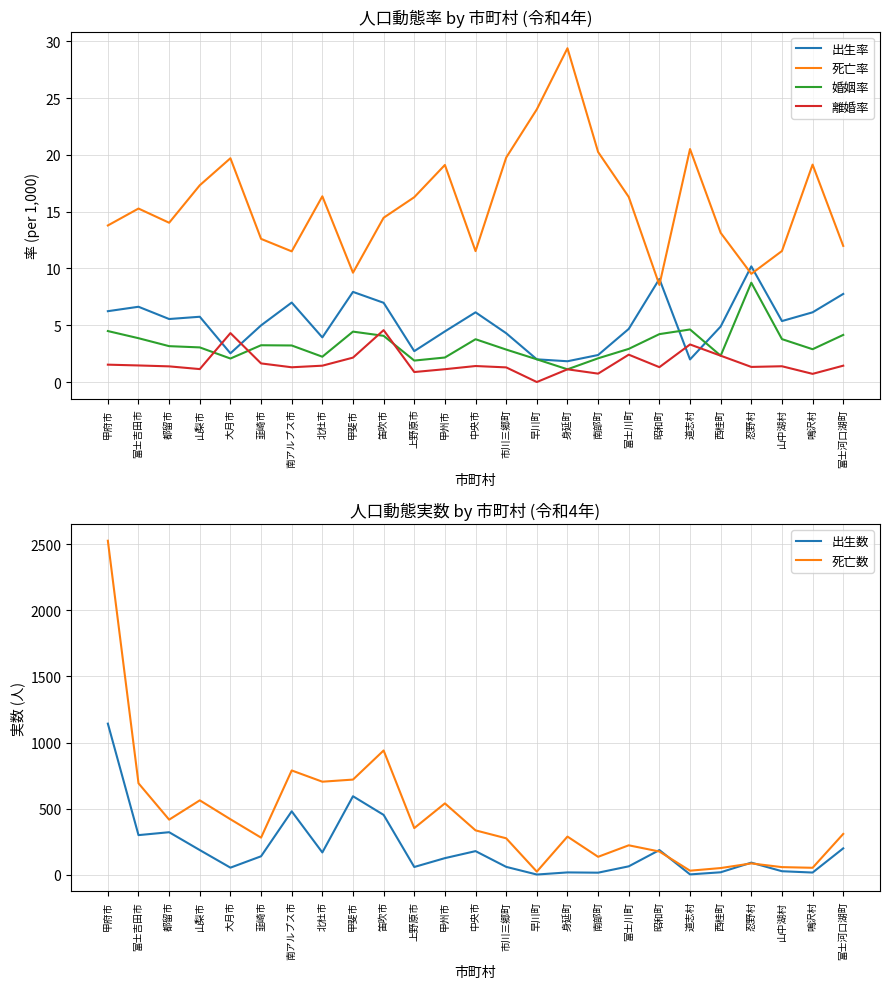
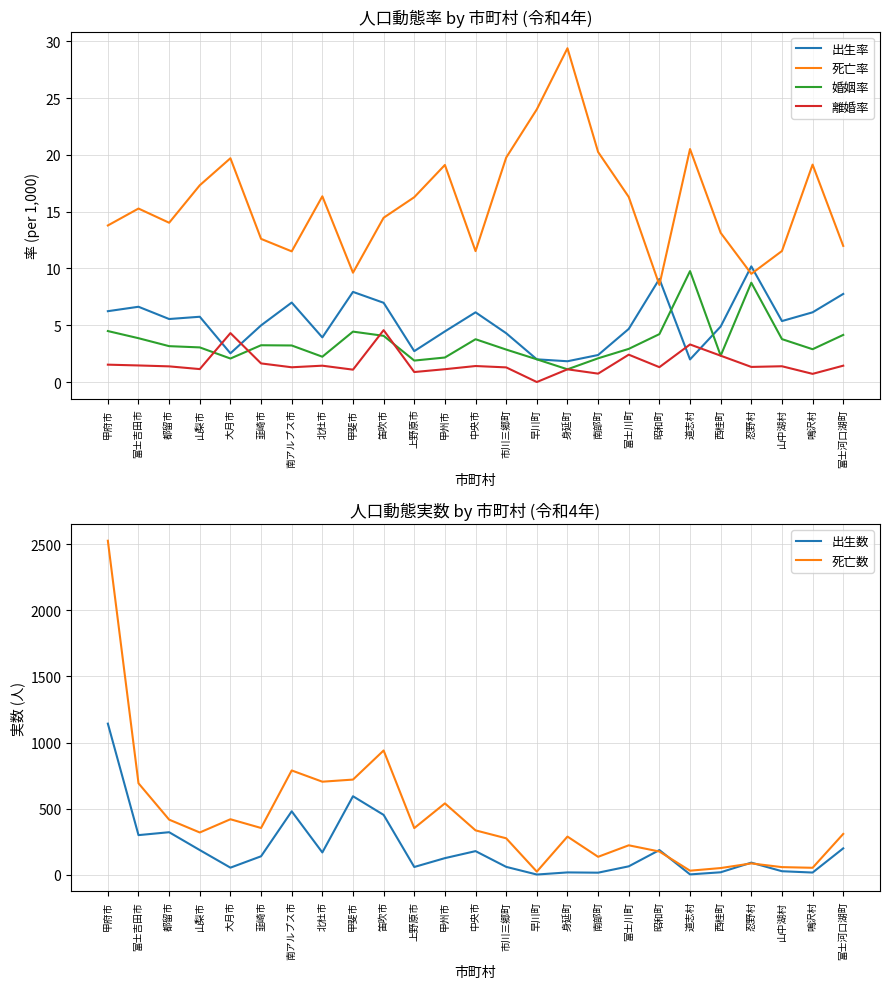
人口動態率 by 市町村 (令和4年), 離婚率, 甲斐市: 2.2 -> 1.1
人口動態率 by 市町村 (令和4年), 婚姻率, 道志村: 4.6 -> 9.8
人口動態実数 by 市町村 (令和4年), 死亡数, 山梨市: 560 -> 320
人口動態実数 by 市町村 (令和4年), 死亡数, 韮崎市: 280 -> 350
